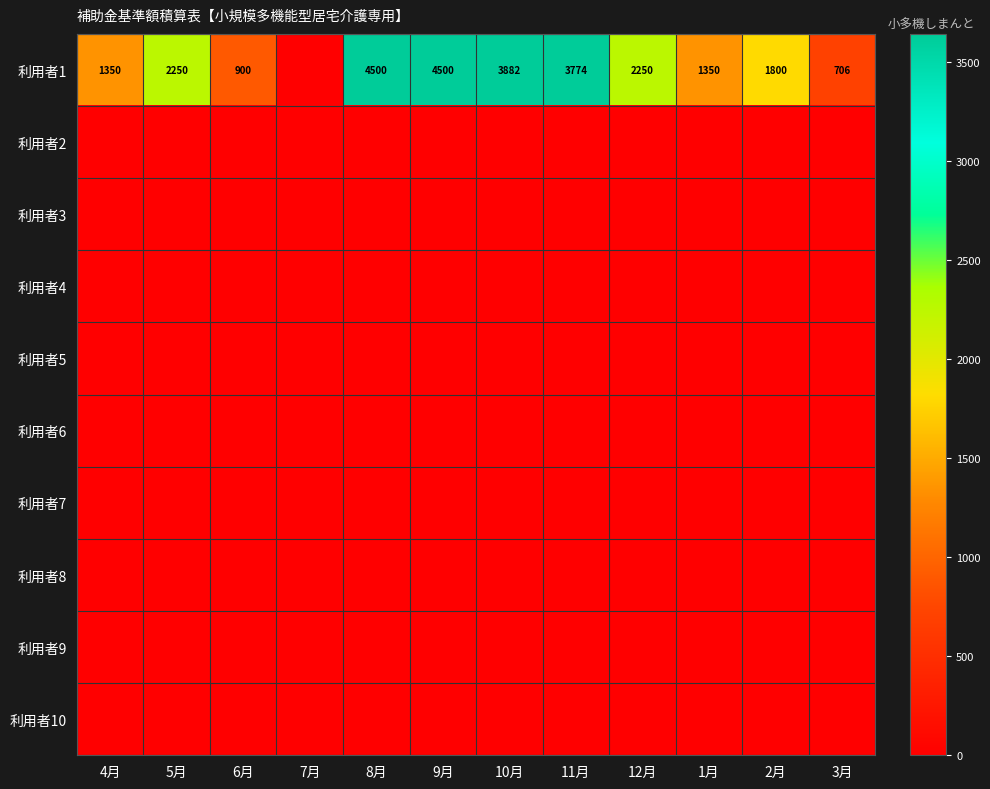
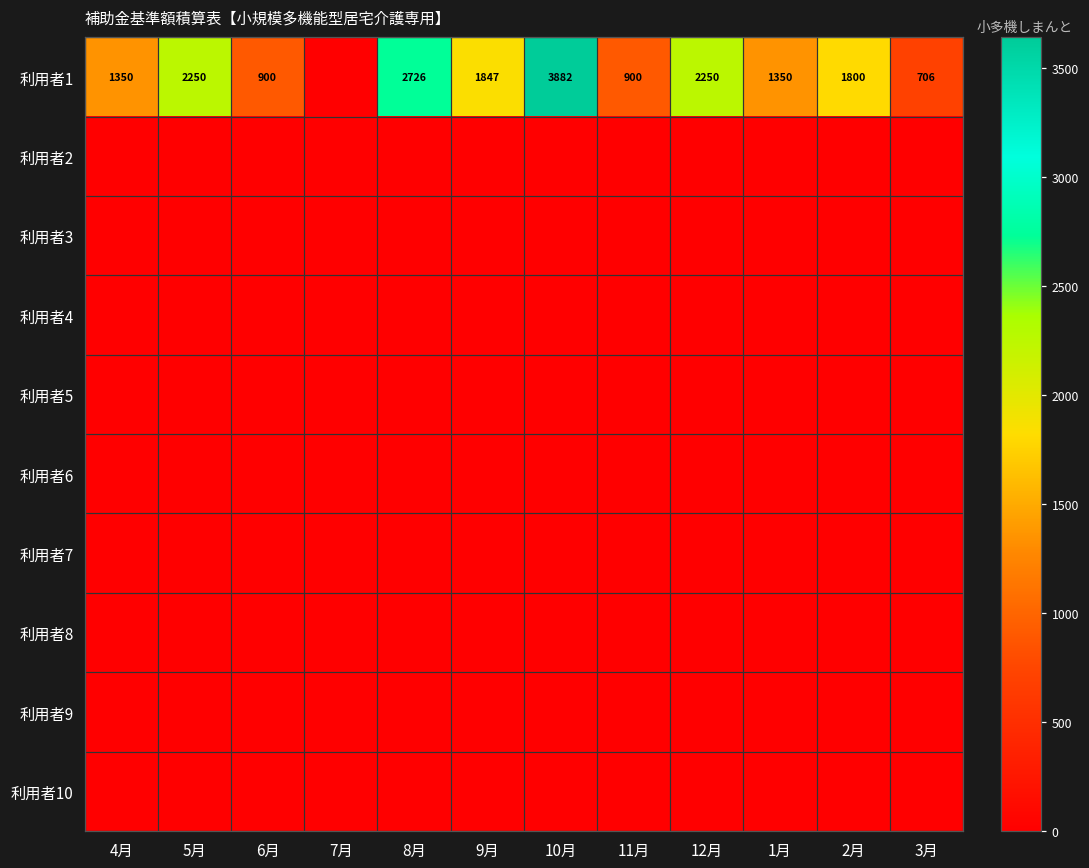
利用者1, 8月: 4500 -> 2726
利用者1, 9月: 4500 -> 1847
利用者1, 11月: 3774 -> 900
